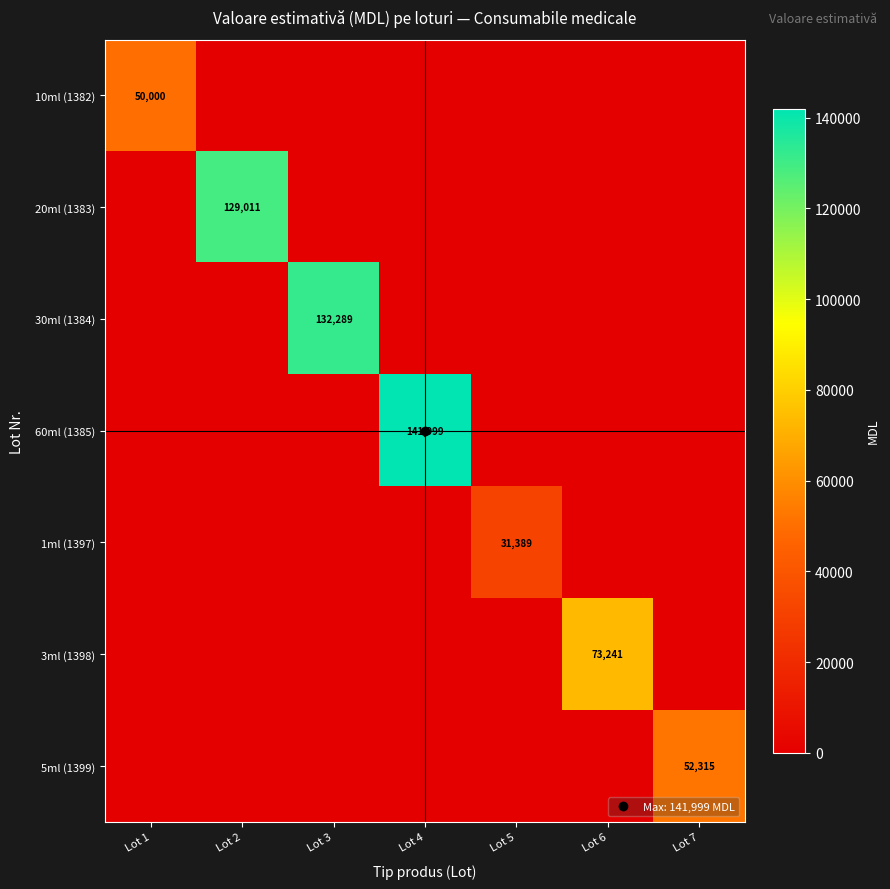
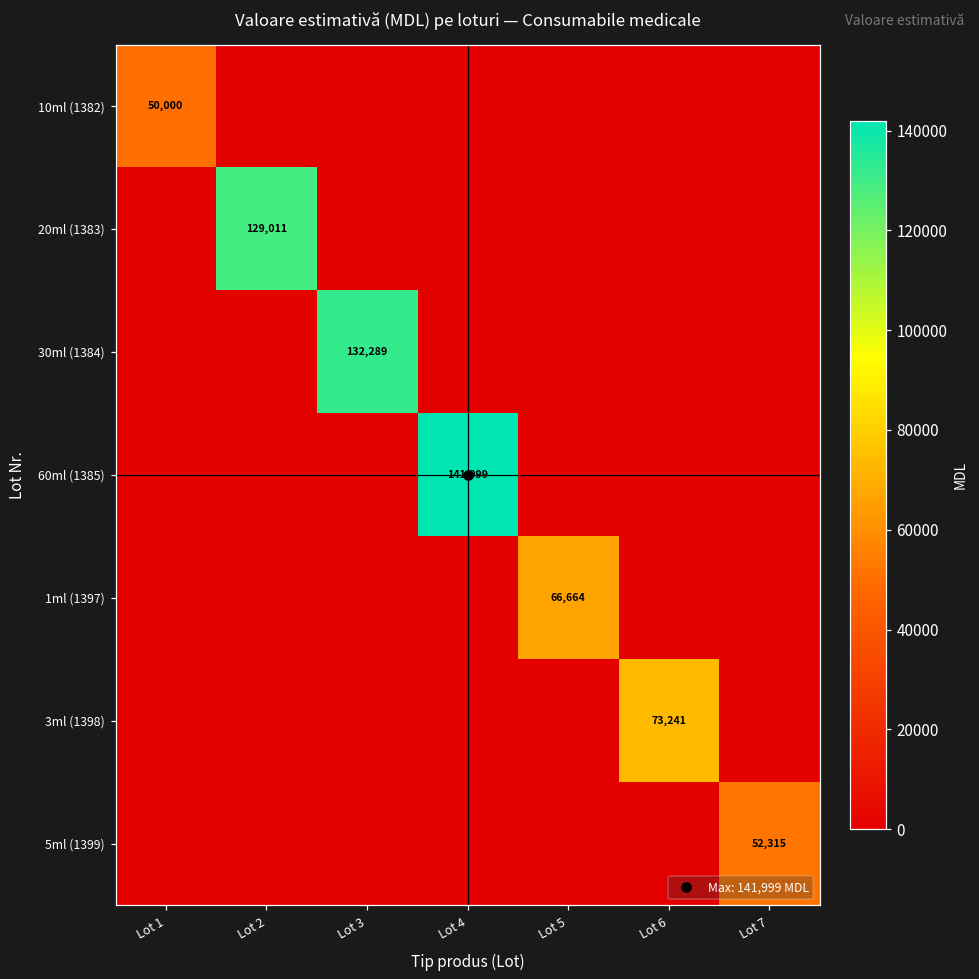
1ml (1397), Lot 5: 31,389 -> 66,664
